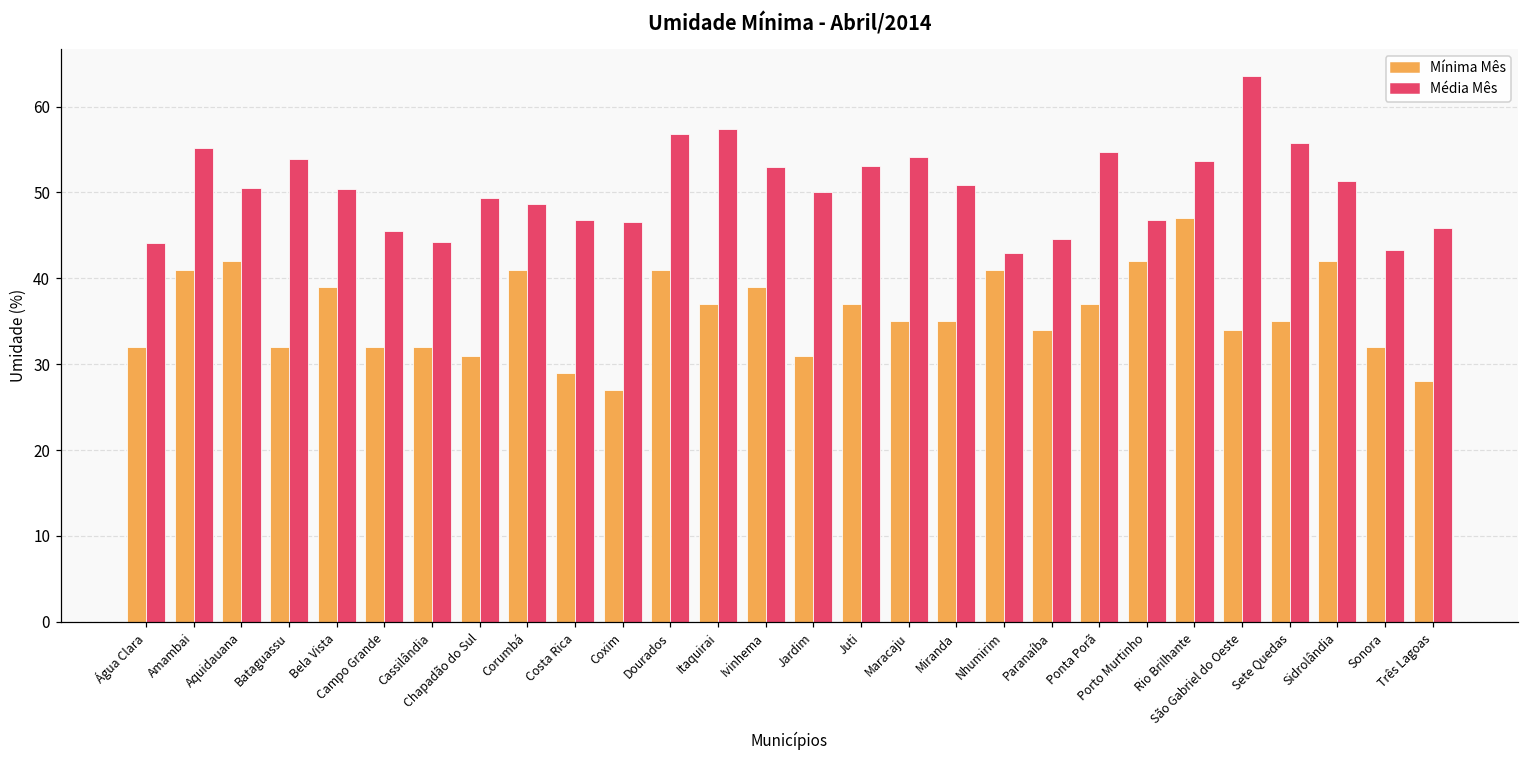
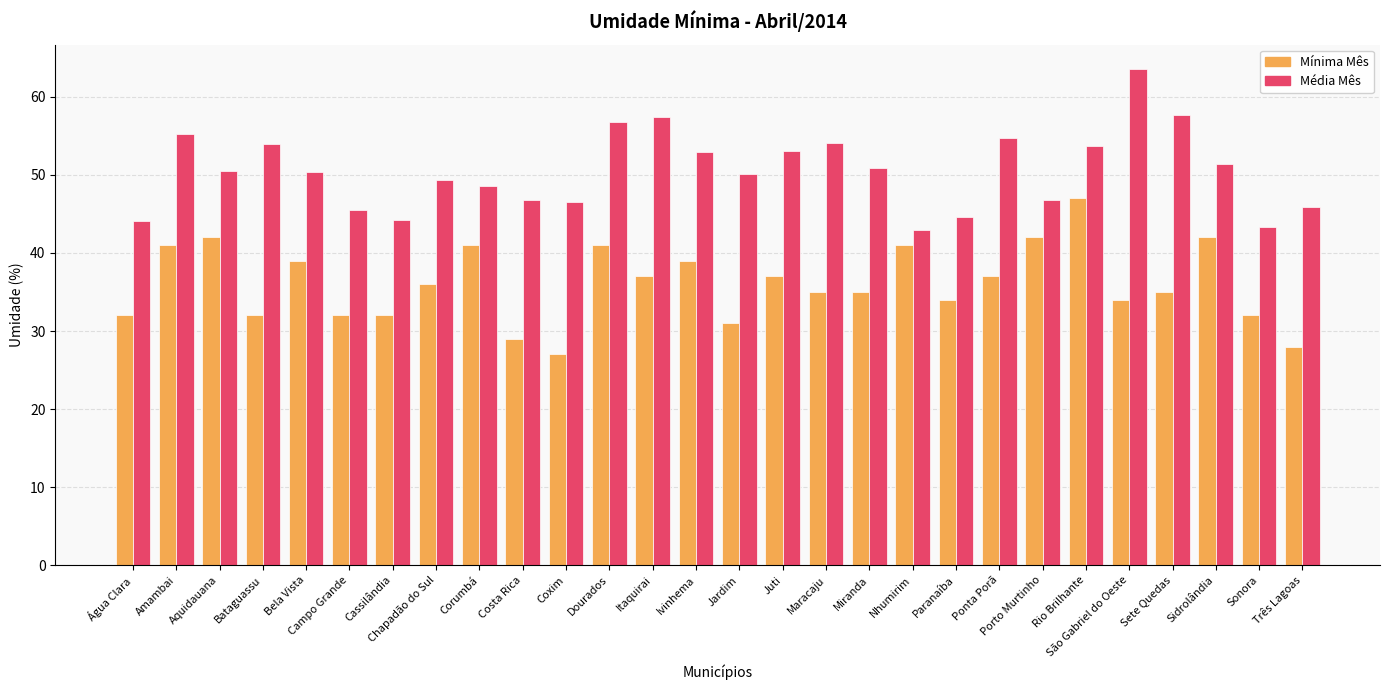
Mínima Mês, Chapadão do Sul: 31 -> 36
Média Mês, Sete Quedas: 56 -> 58
